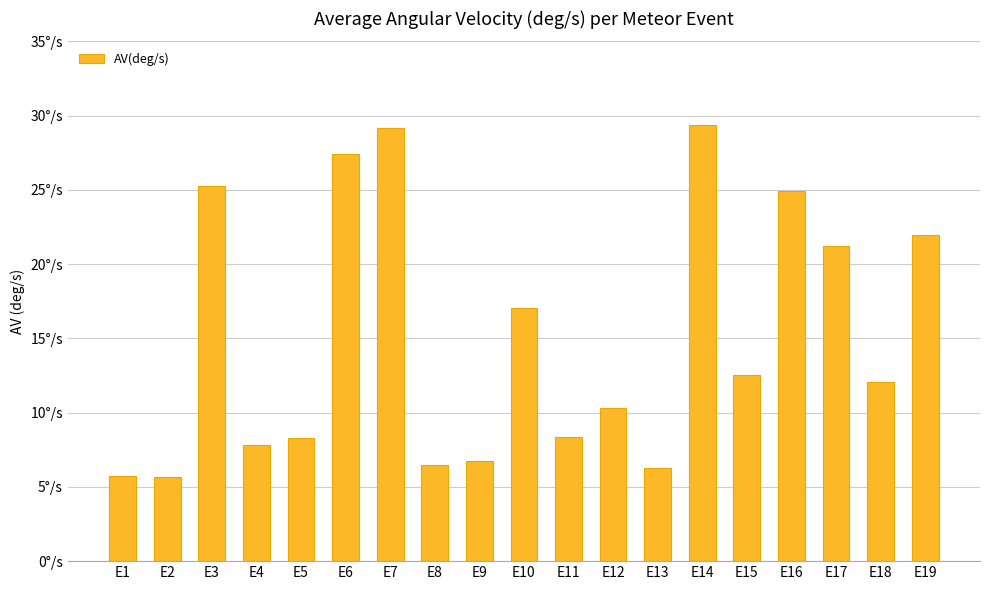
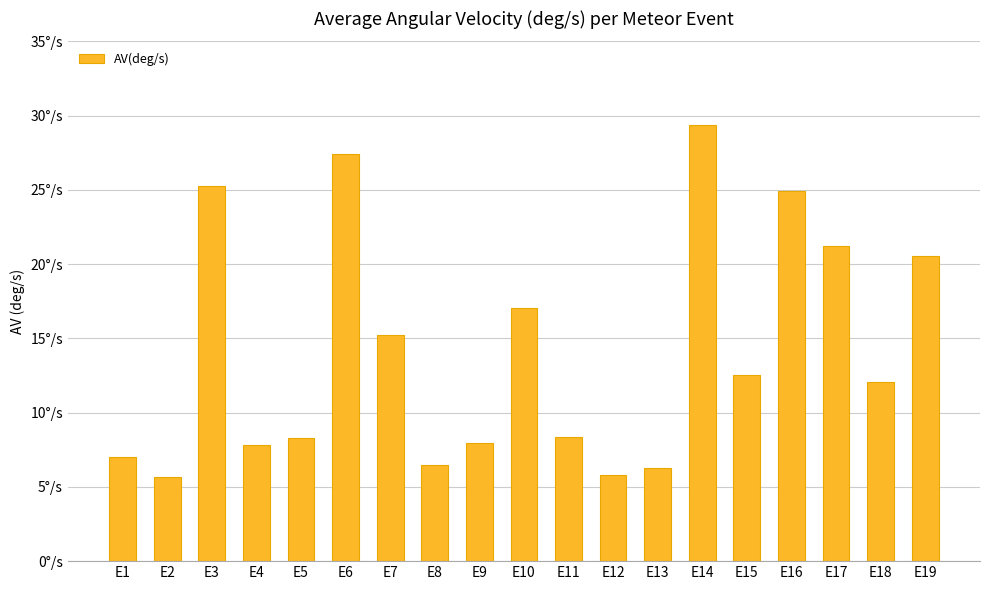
E1: 5.8°/s -> 7.0°/s
E7: 29.1°/s -> 15.2°/s
E9: 6.7°/s -> 8.0°/s
E12: 10.3°/s -> 5.8°/s
E19: 21.9°/s -> 20.5°/s
